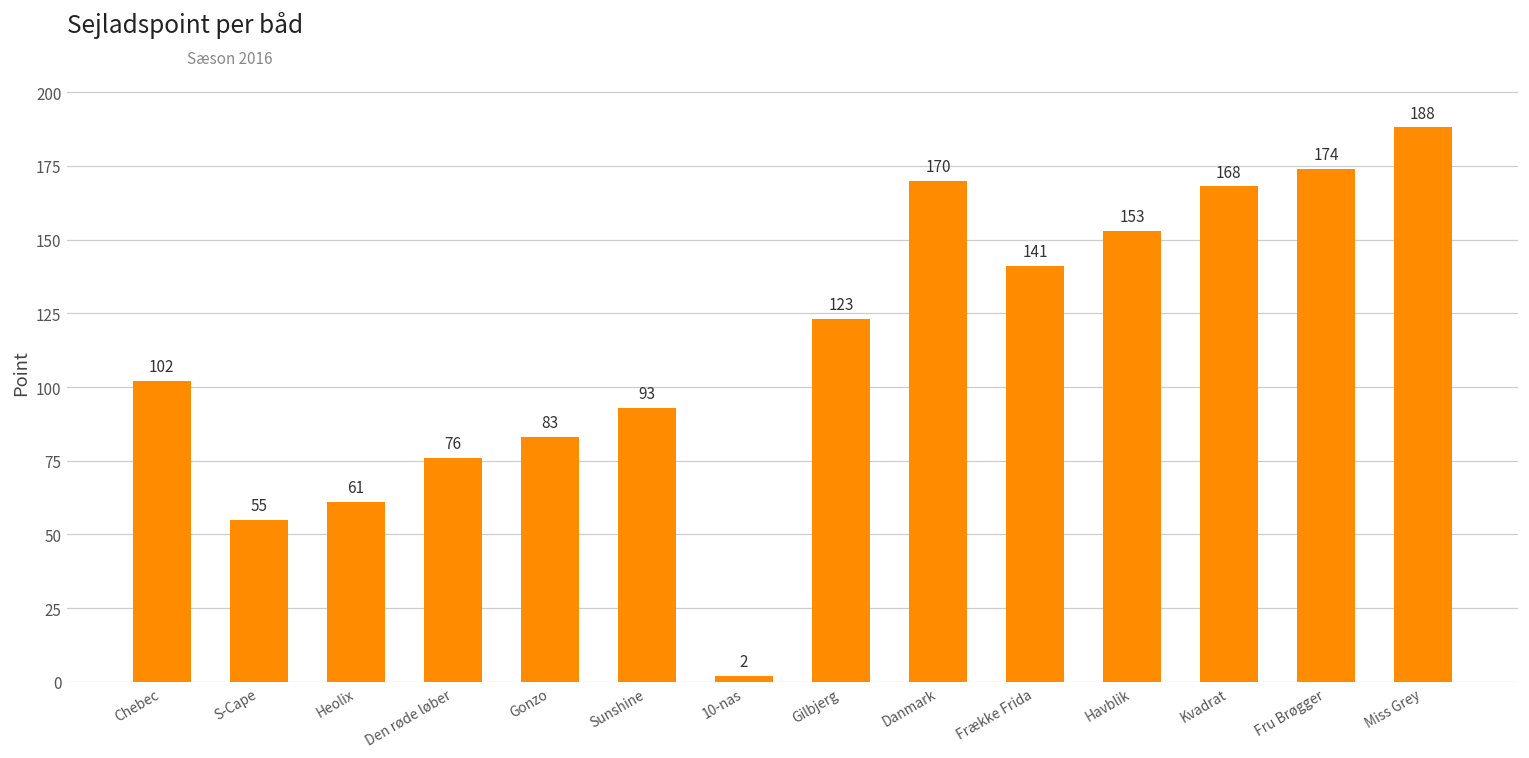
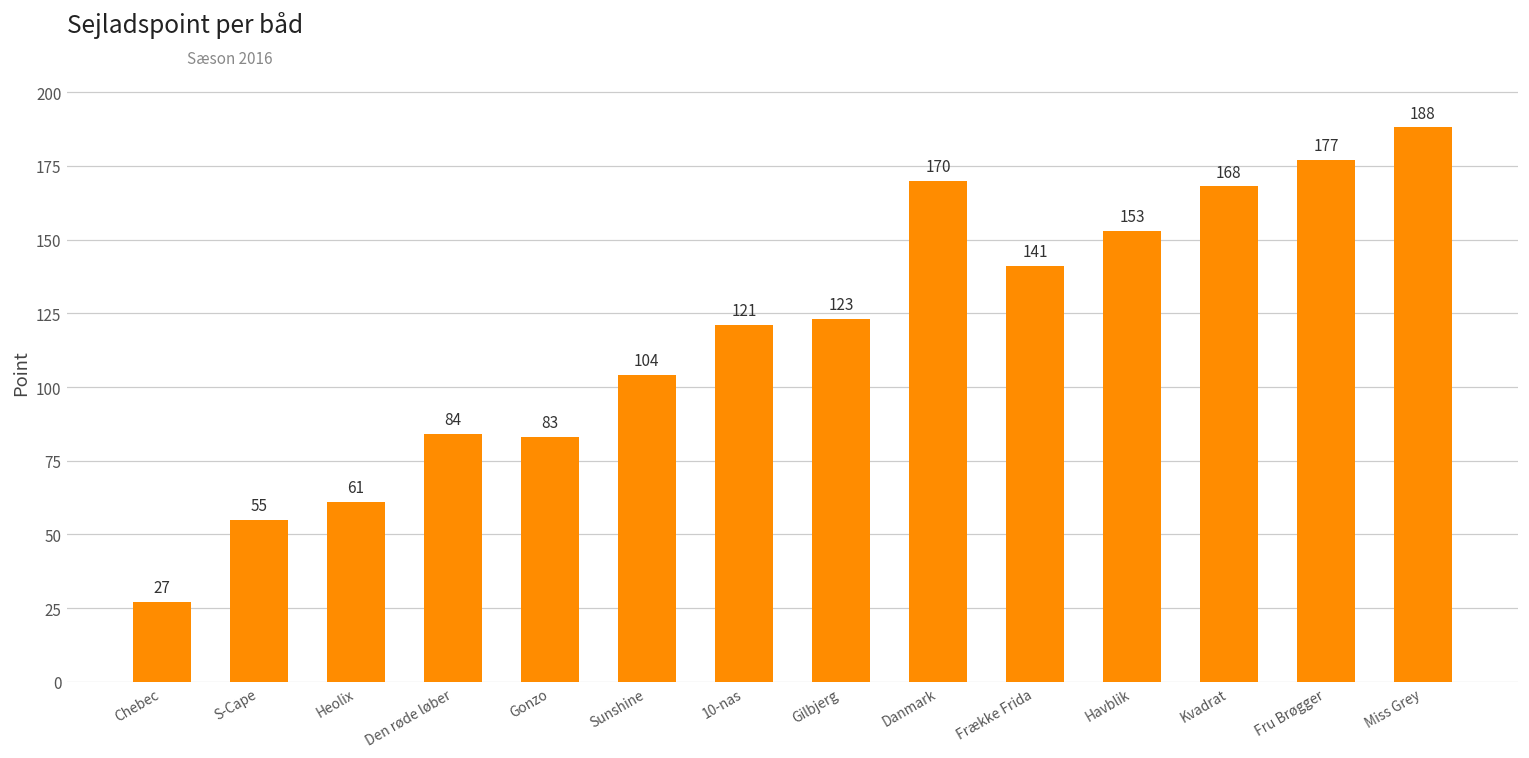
Chebec: 102 -> 27
Den røde løber: 76 -> 84
Sunshine: 93 -> 104
10-nas: 2 -> 121
Fru Brøgger: 174 -> 177
